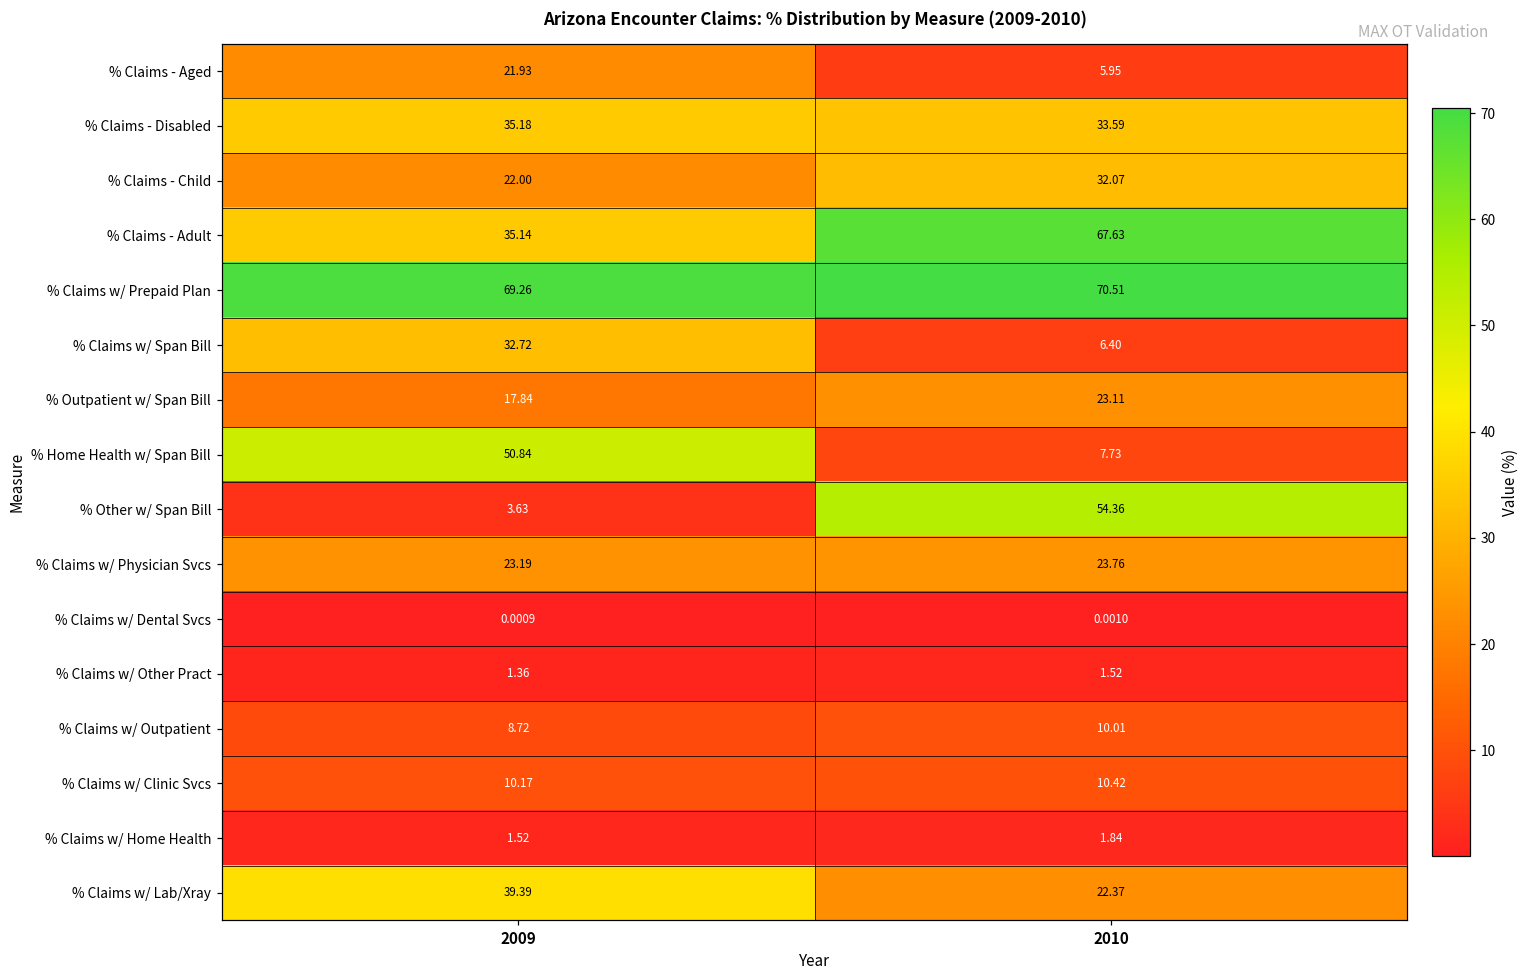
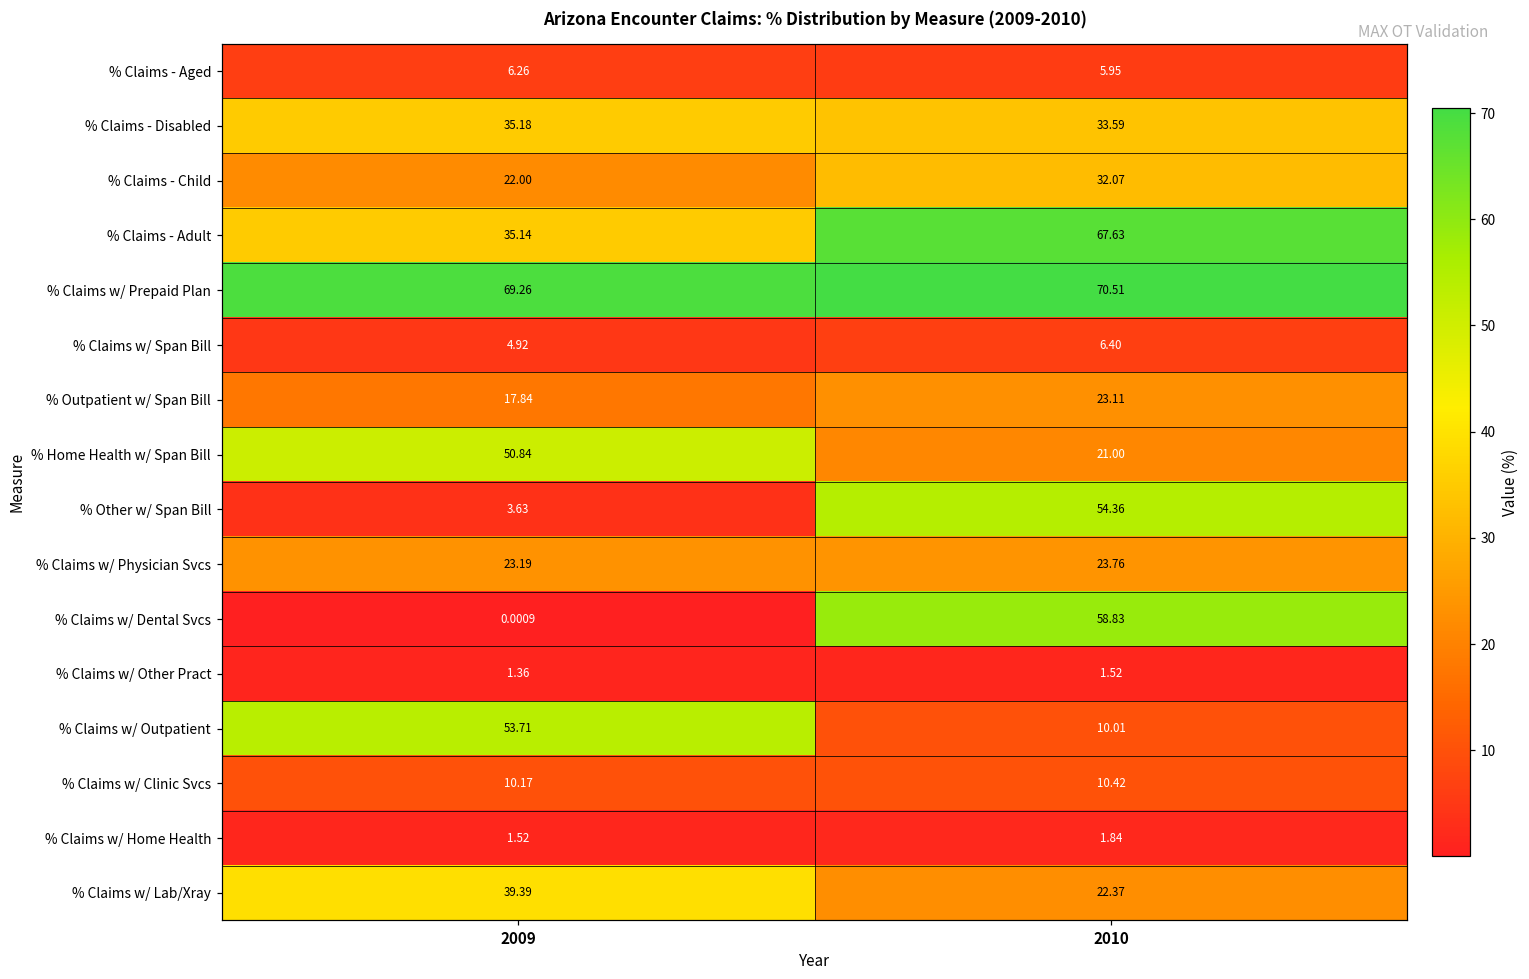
% Claims - Aged, 2009: 21.93 -> 6.26
% Claims w/ Span Bill, 2009: 32.72 -> 4.92
% Home Health w/ Span Bill, 2010: 7.73 -> 21.00
% Claims w/ Dental Svcs, 2010: 0.0010 -> 58.83
% Claims w/ Outpatient, 2009: 8.72 -> 53.71
